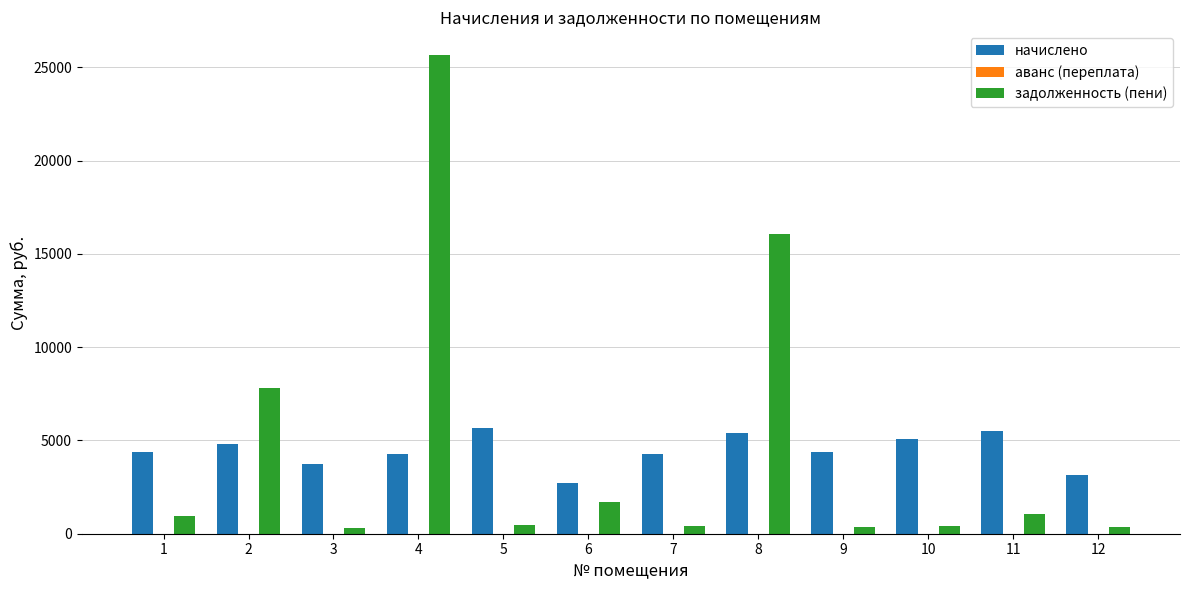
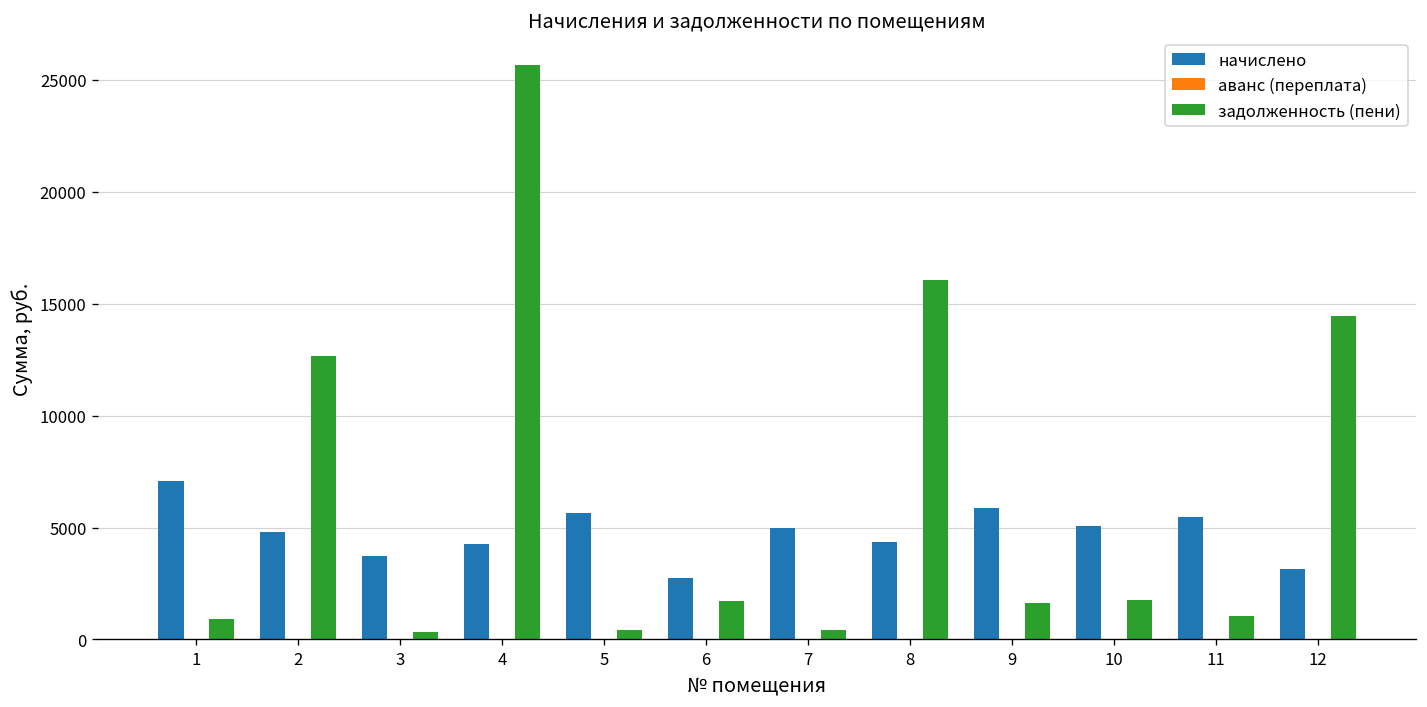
начислено, 1: 4400 -> 7100
задолженность (пени), 2: 7800 -> 12700
начислено, 7: 4300 -> 5000
начислено, 8: 5400 -> 4400
начислено, 9: 4400 -> 5900
задолженность (пени), 9: 400 -> 1600
задолженность (пени), 10: 400 -> 1800
задолженность (пени), 12: 400 -> 14400
